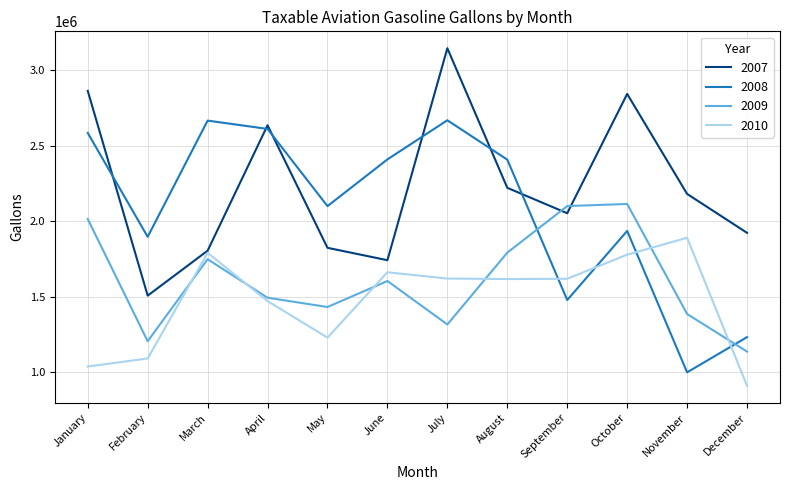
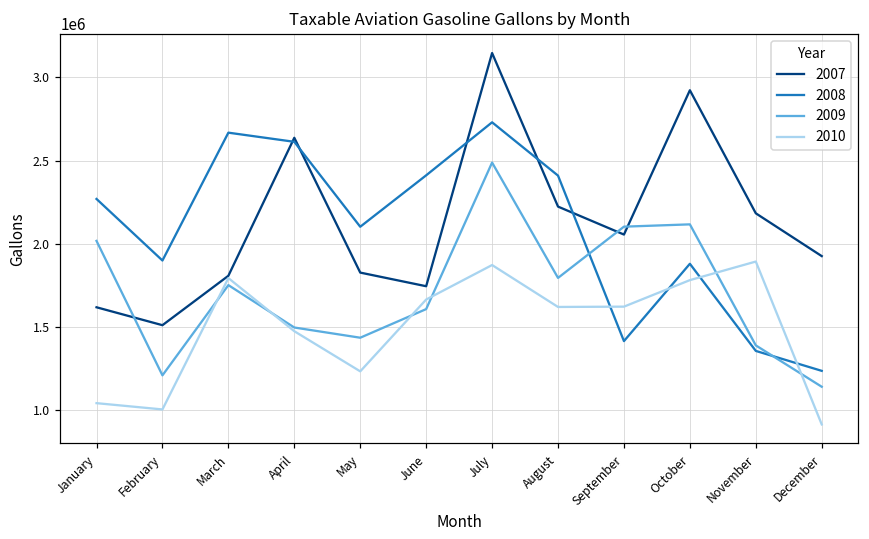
2007, January: 2860000 -> 1620000
2008, January: 2590000 -> 2270000
2010, February: 1090000 -> 1000000
2008, July: 2670000 -> 2730000
2009, July: 1320000 -> 2490000
2010, July: 1620000 -> 1870000
2008, September: 1480000 -> 1410000
2007, October: 2840000 -> 2920000
2008, October: 1940000 -> 1880000
2008, November: 1000000 -> 1350000
